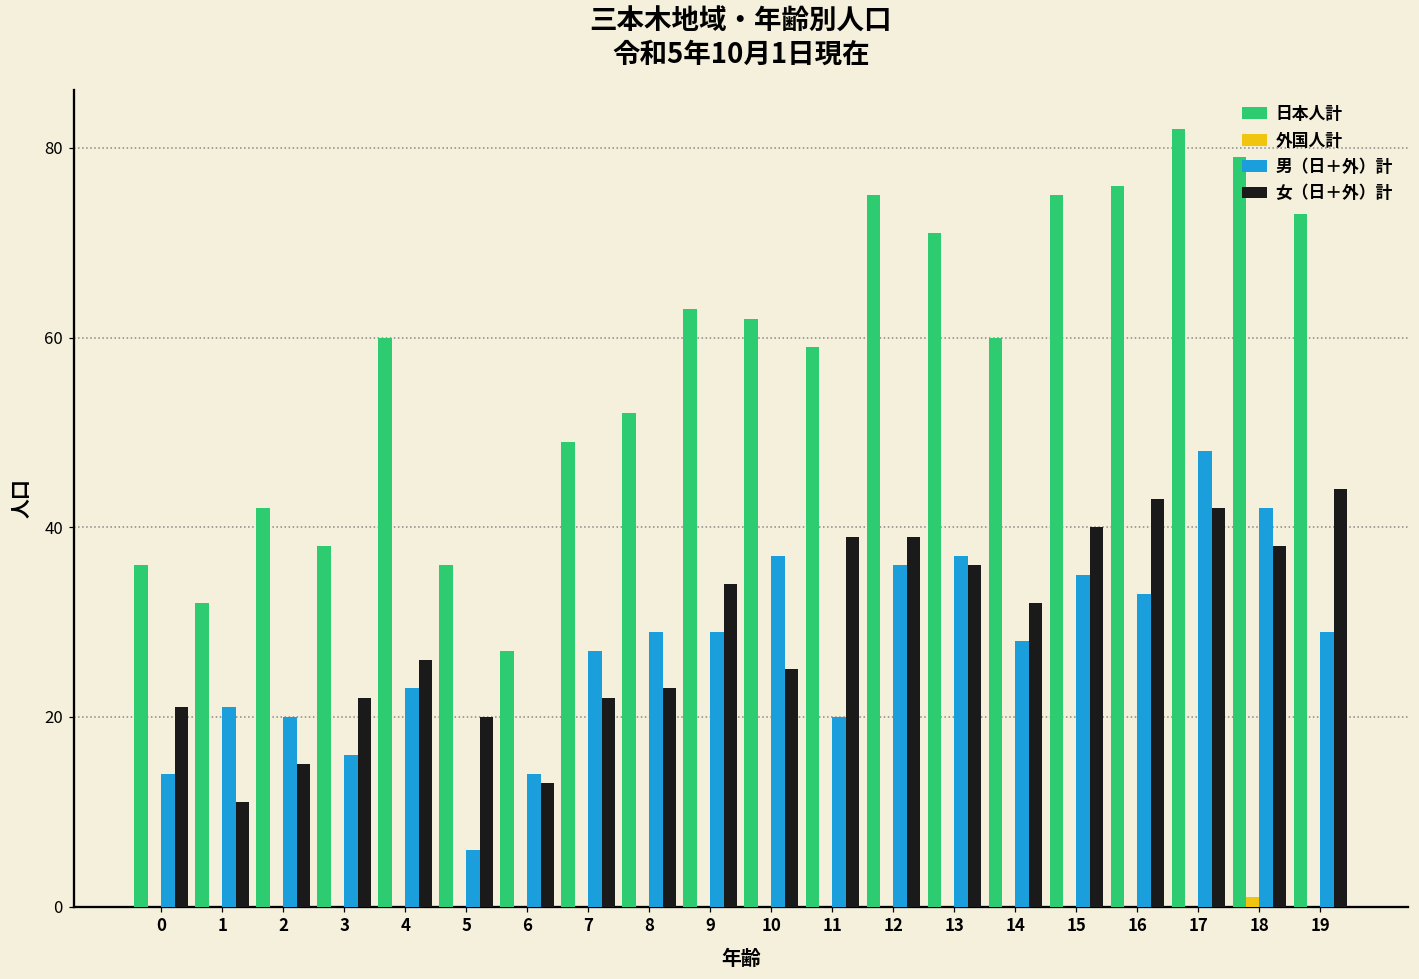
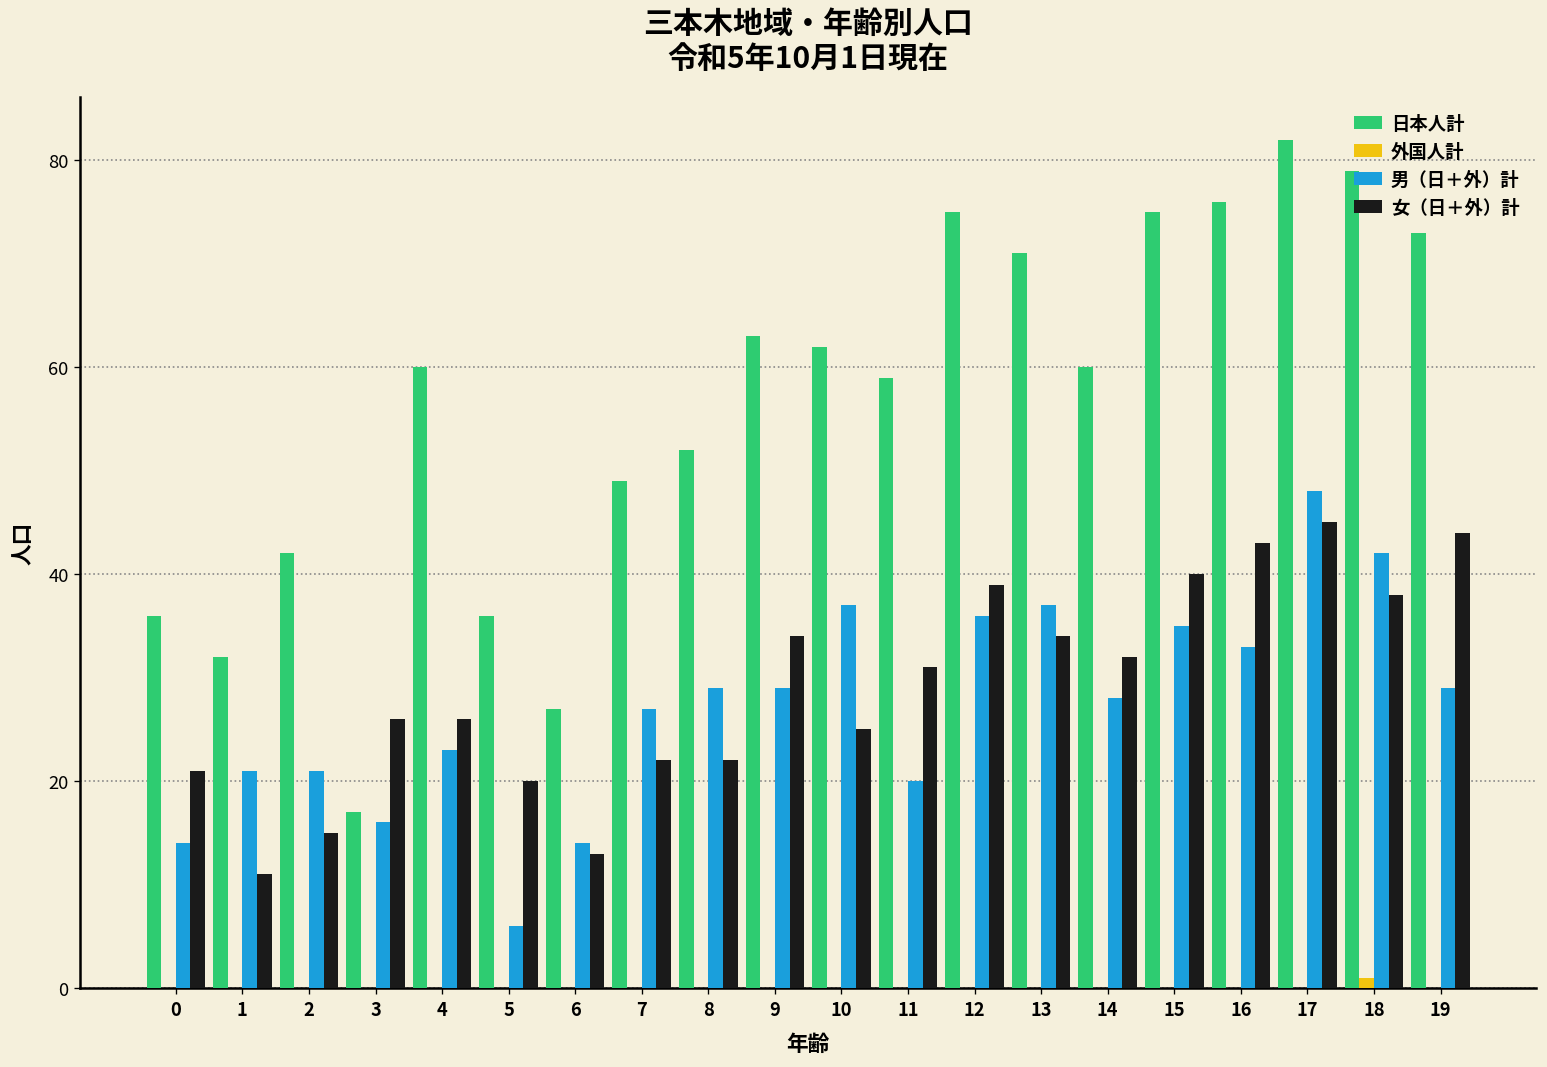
男（日＋外）計, 2: 20 -> 21
日本人計, 3: 38 -> 17
女（日＋外）計, 3: 22 -> 26
女（日＋外）計, 8: 23 -> 22
女（日＋外）計, 11: 39 -> 31
女（日＋外）計, 13: 36 -> 34
女（日＋外）計, 17: 42 -> 45
